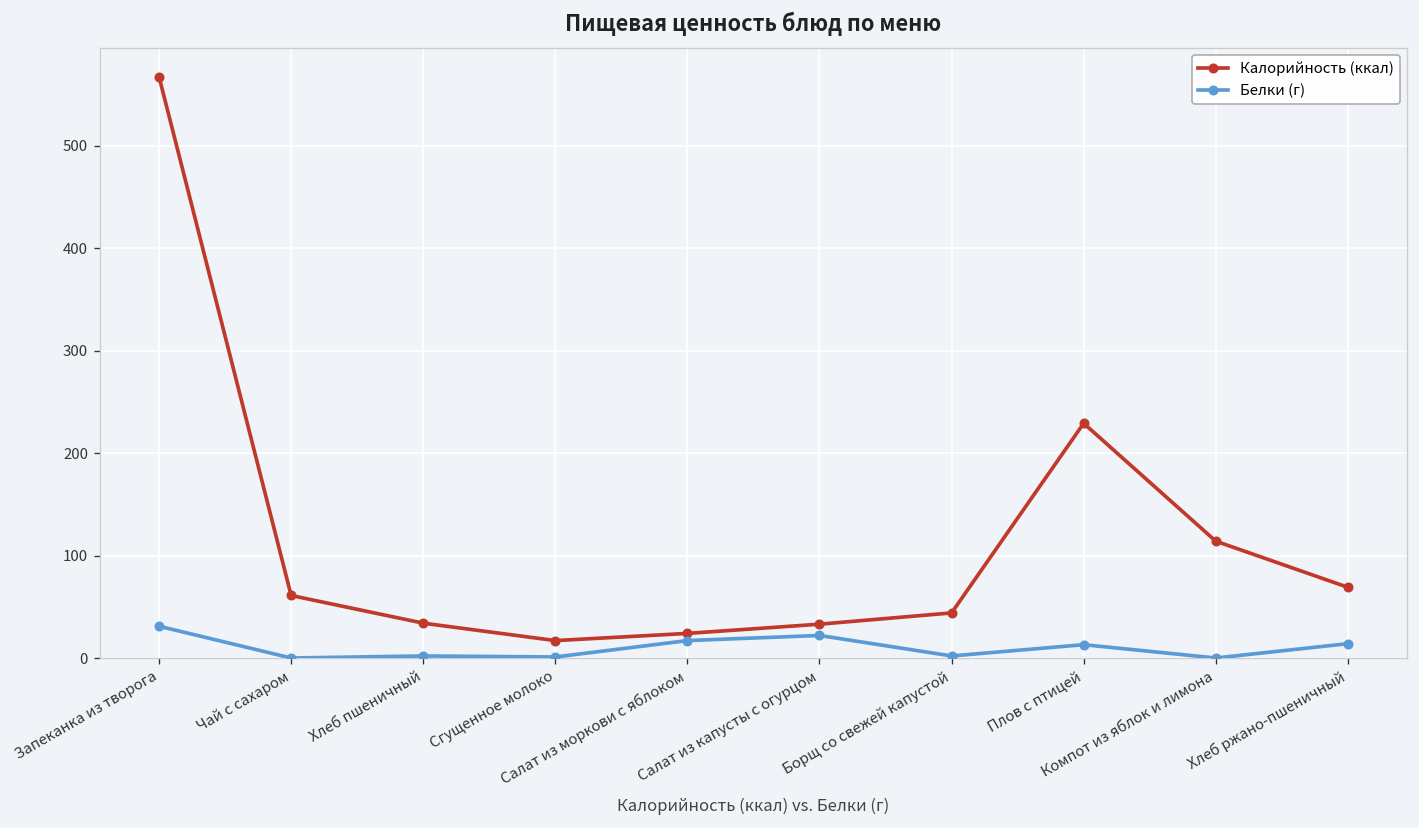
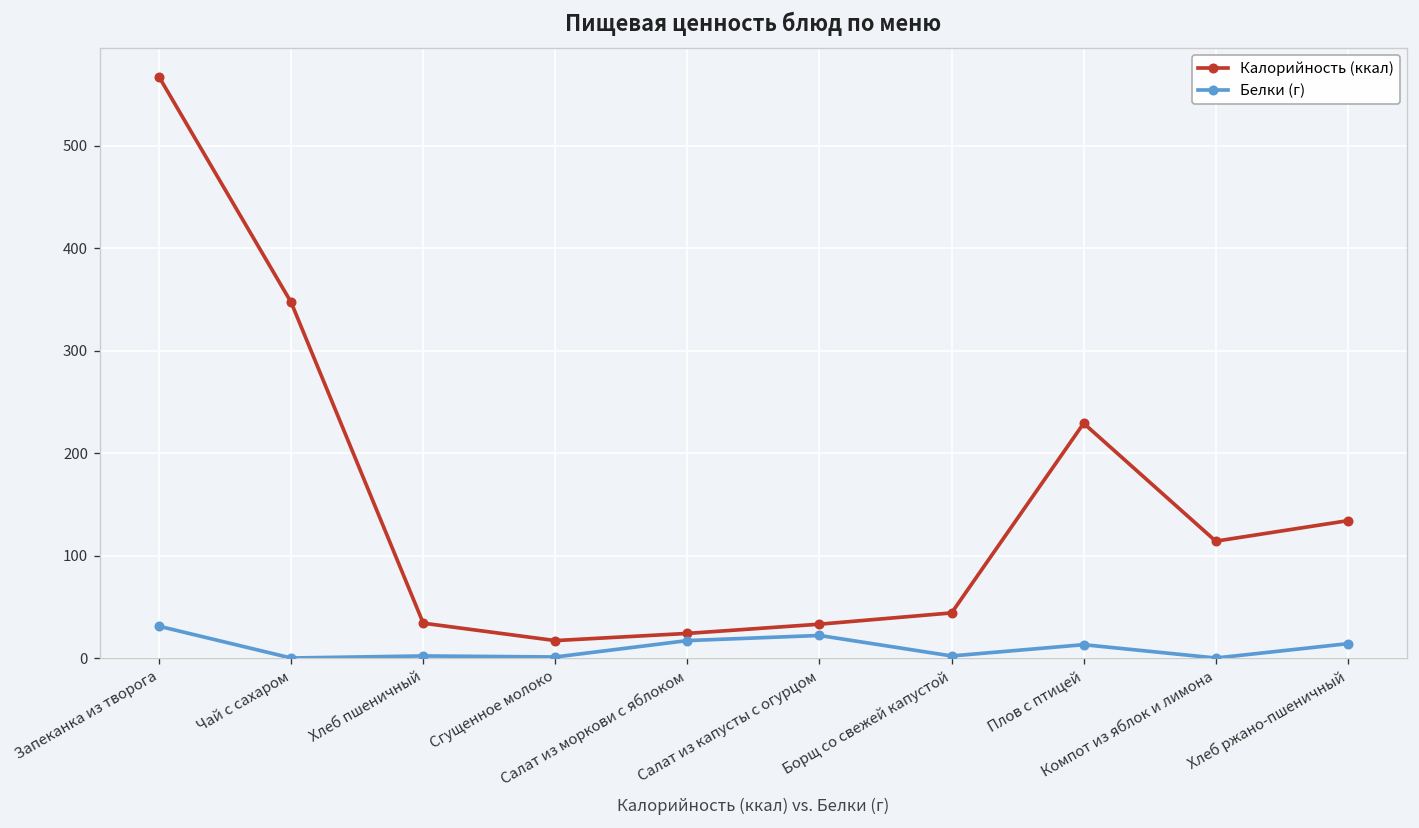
Калорийность (ккал), Чай с сахаром: 60 -> 350
Калорийность (ккал), Хлеб ржано-пшеничный: 70 -> 130
